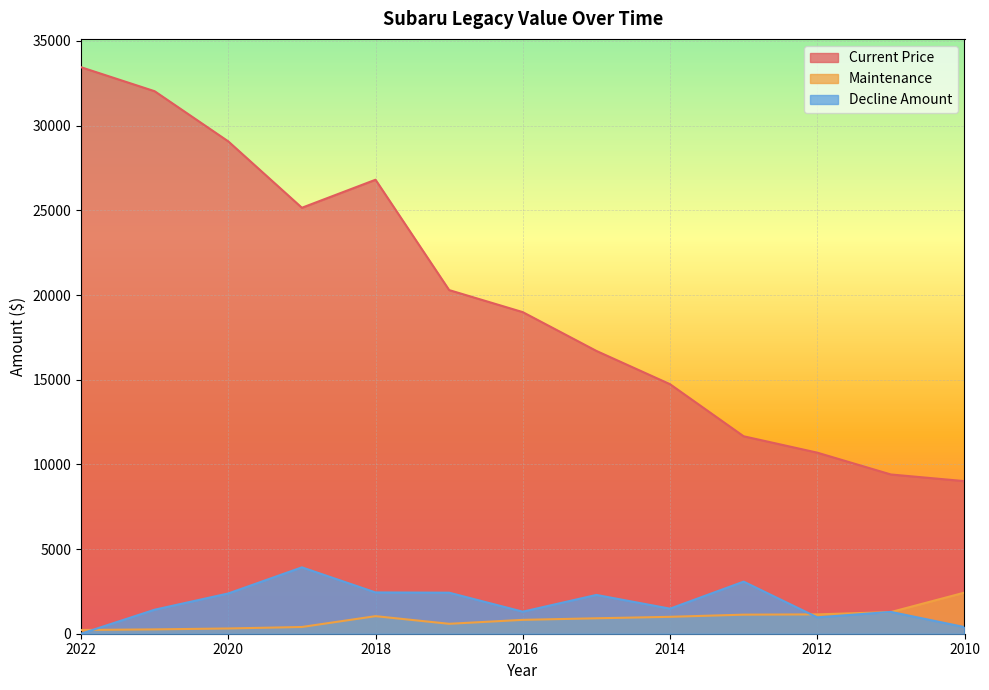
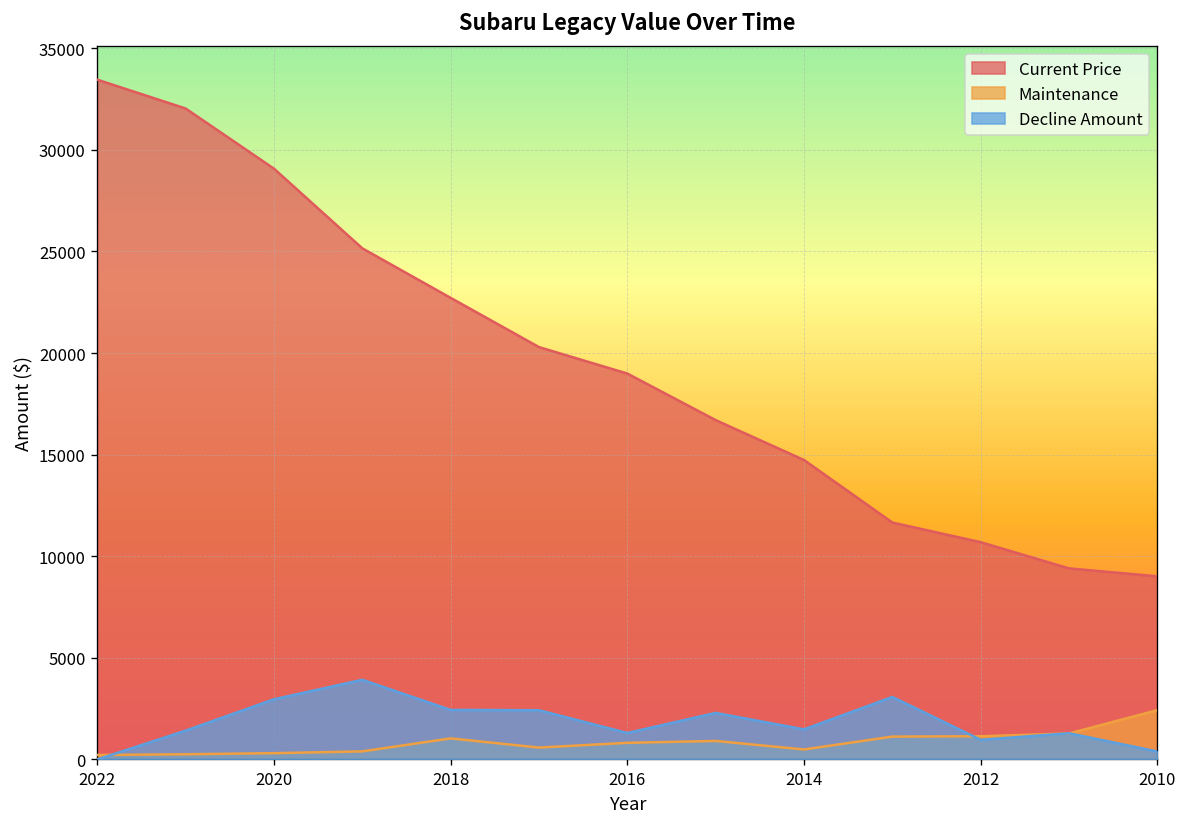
Decline Amount, 2020: 2400 -> 3000
Current Price, 2018: 26800 -> 22700
Maintenance, 2014: 1000 -> 500
